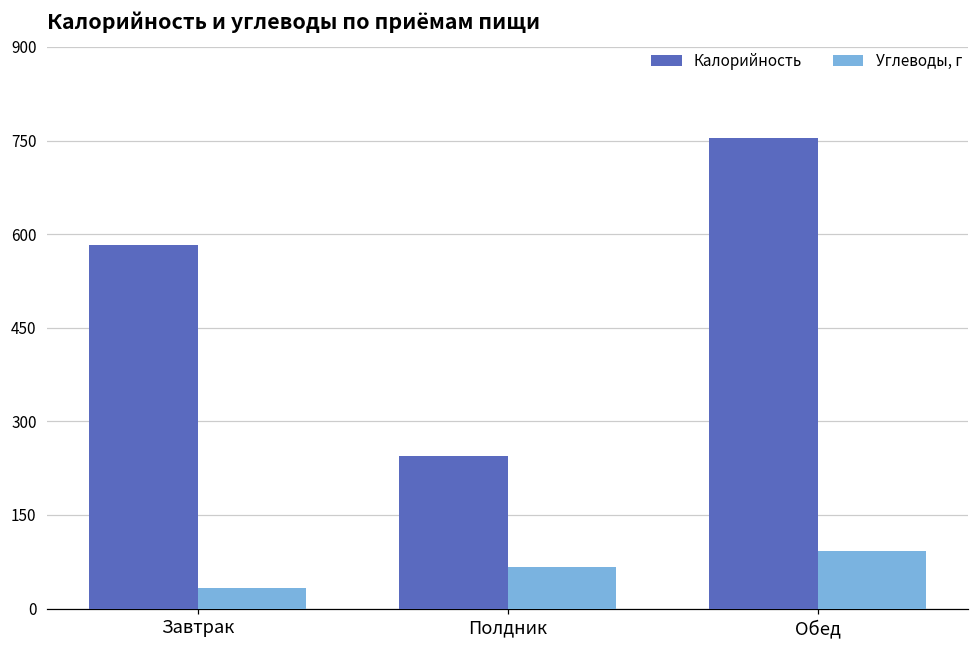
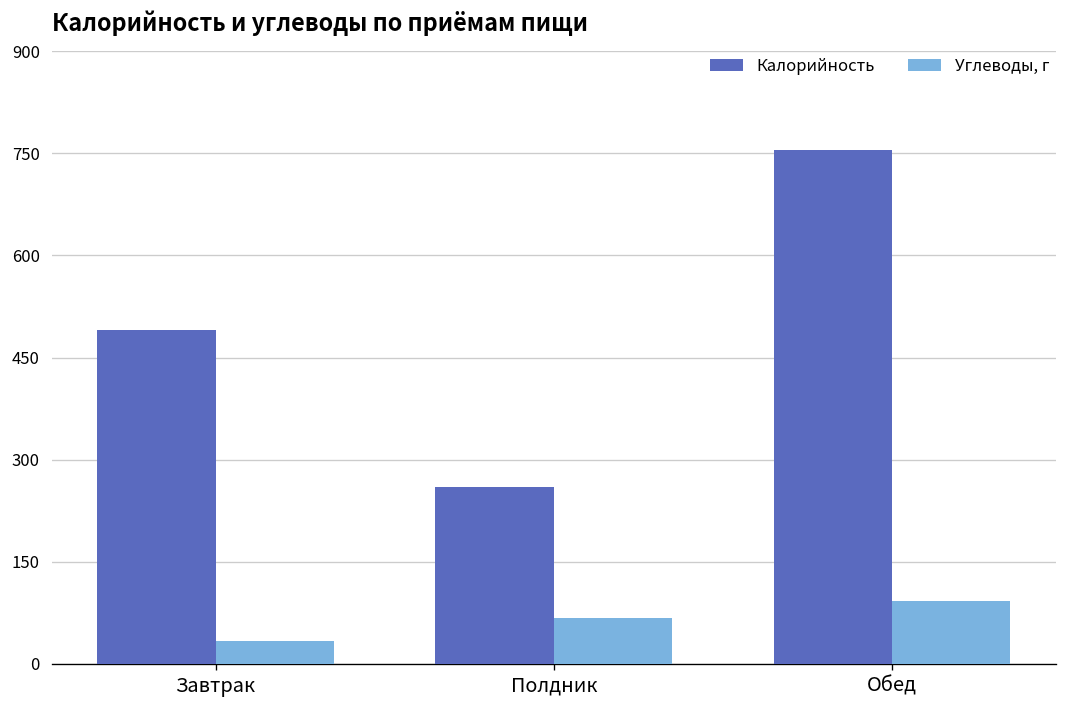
Калорийность, Завтрак: 580 -> 490
Калорийность, Полдник: 240 -> 260
